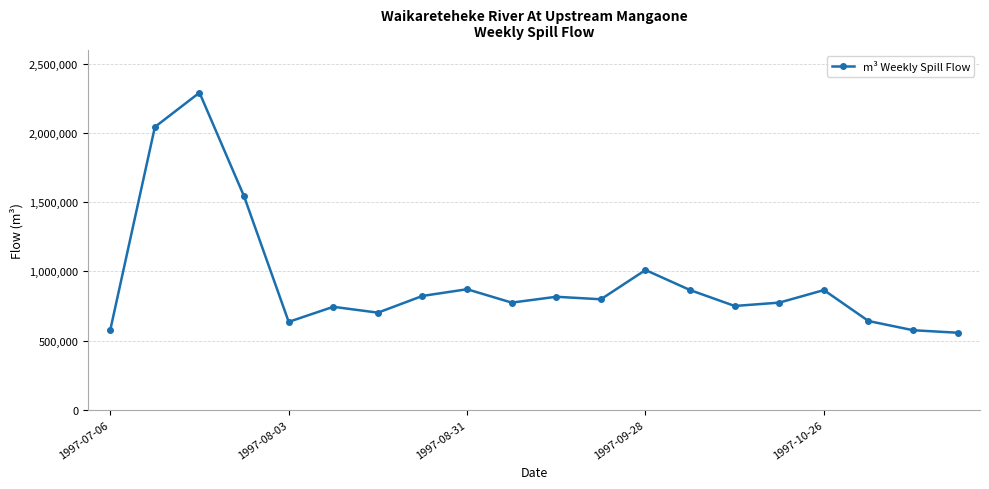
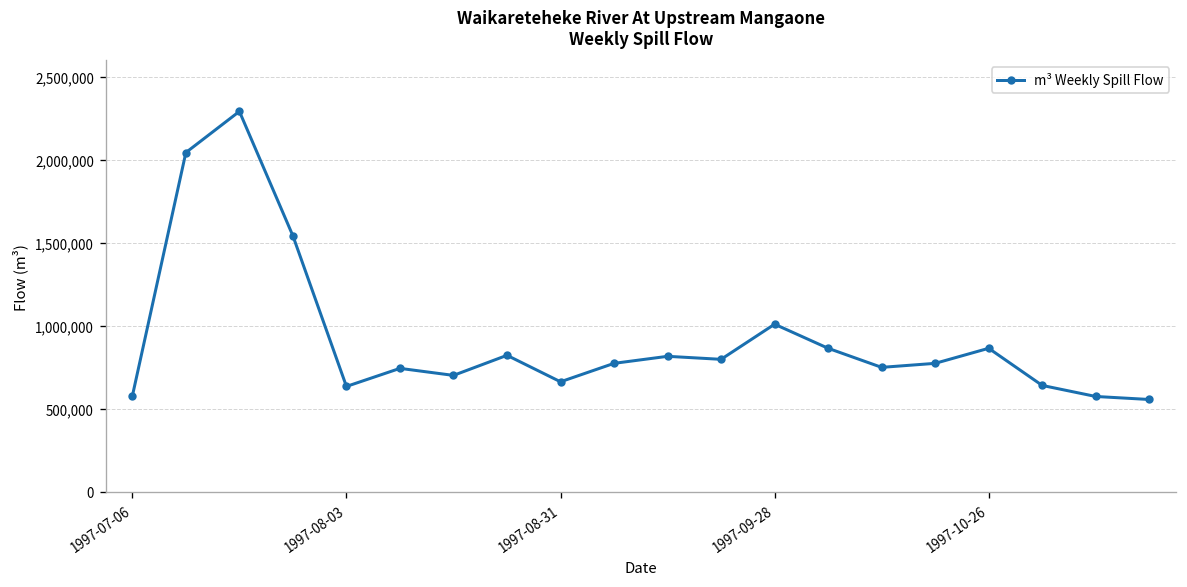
1997-08-31: 870,000 -> 660,000
